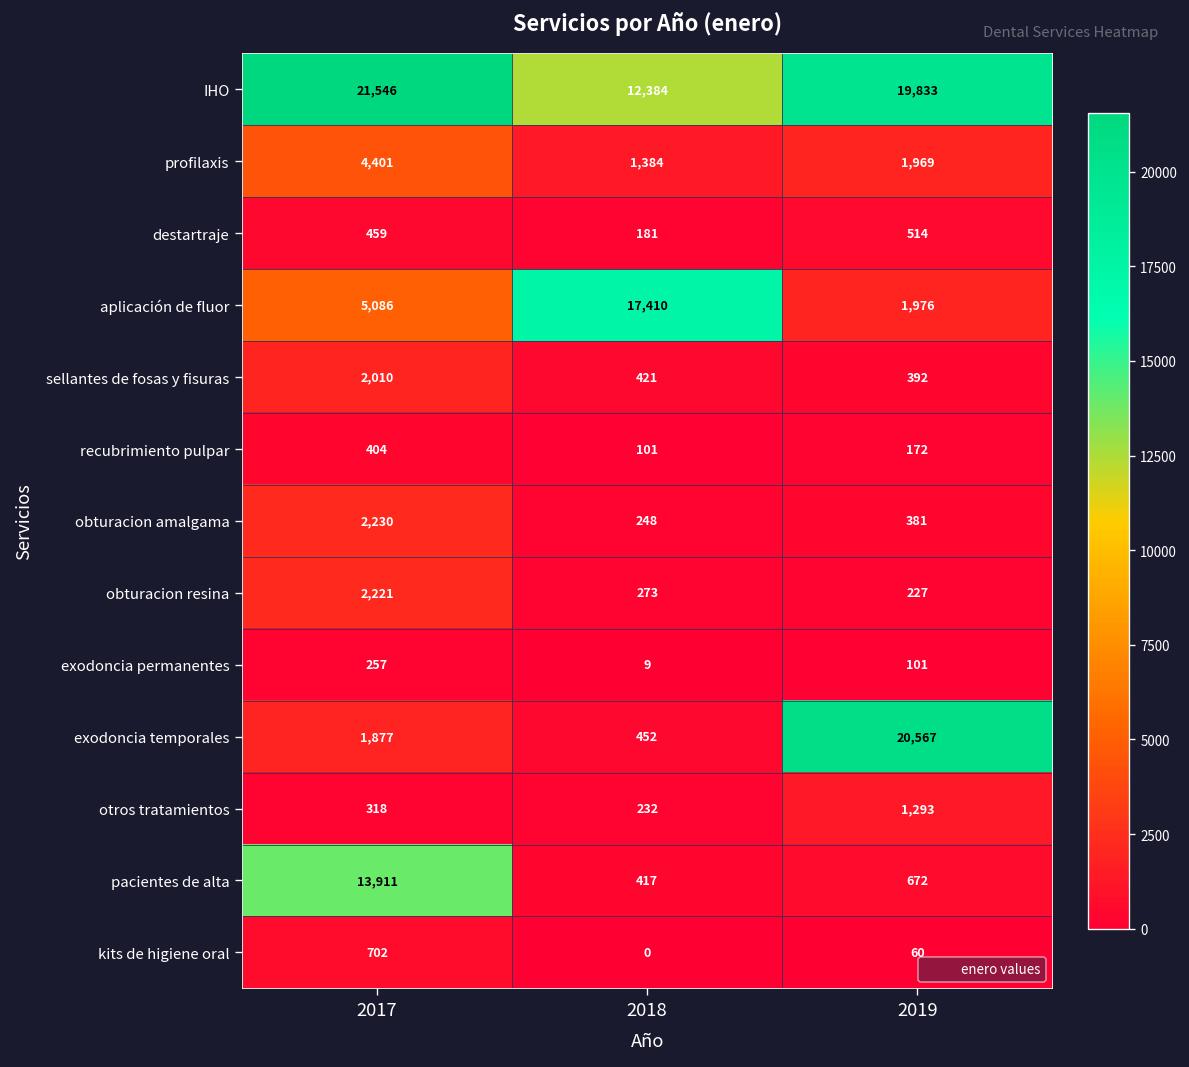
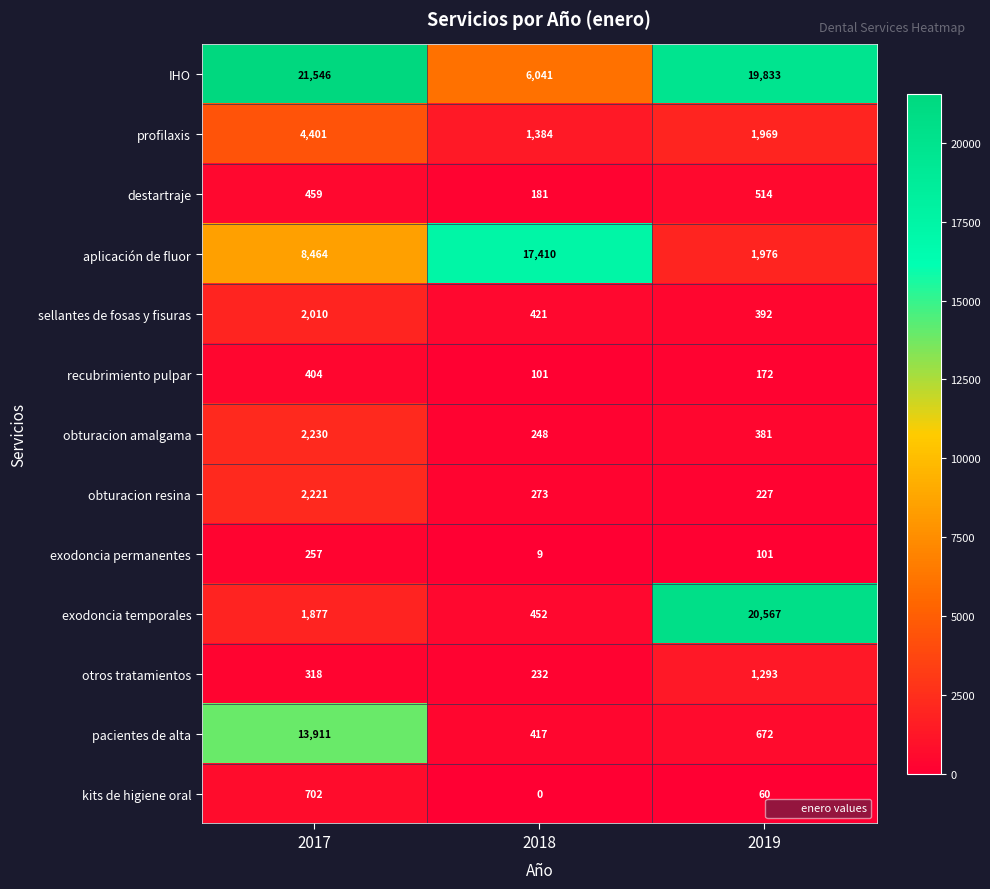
IHO, 2018: 12,384 -> 6,041
aplicación de fluor, 2017: 5,086 -> 8,464
